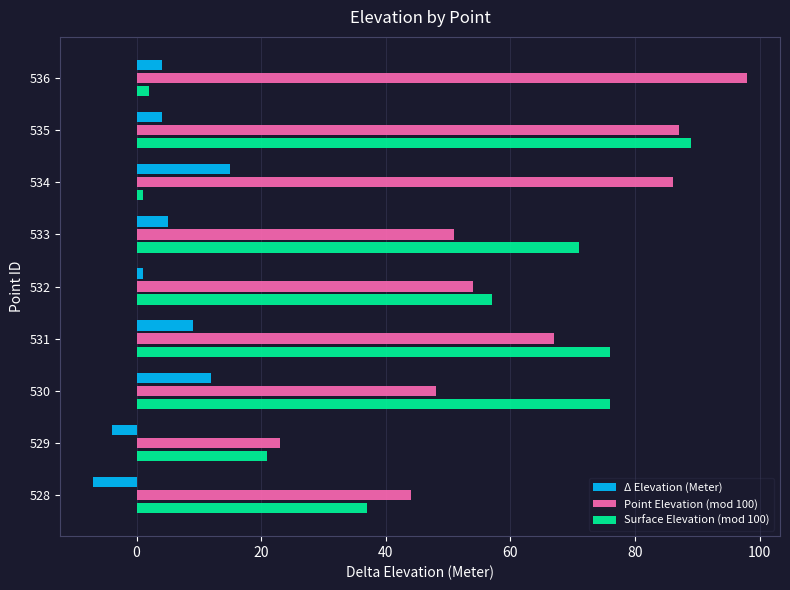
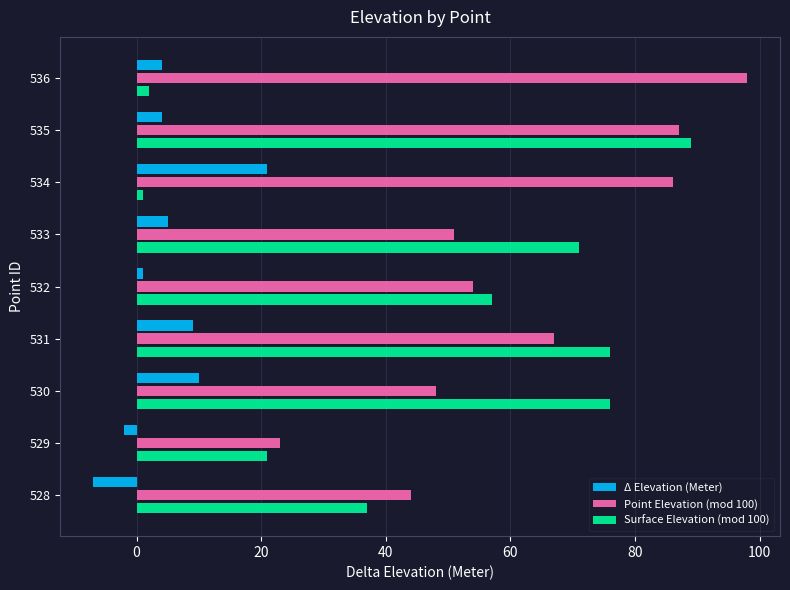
Δ Elevation (Meter), 534: 15 -> 21
Δ Elevation (Meter), 530: 12 -> 10
Δ Elevation (Meter), 529: -4 -> -2
